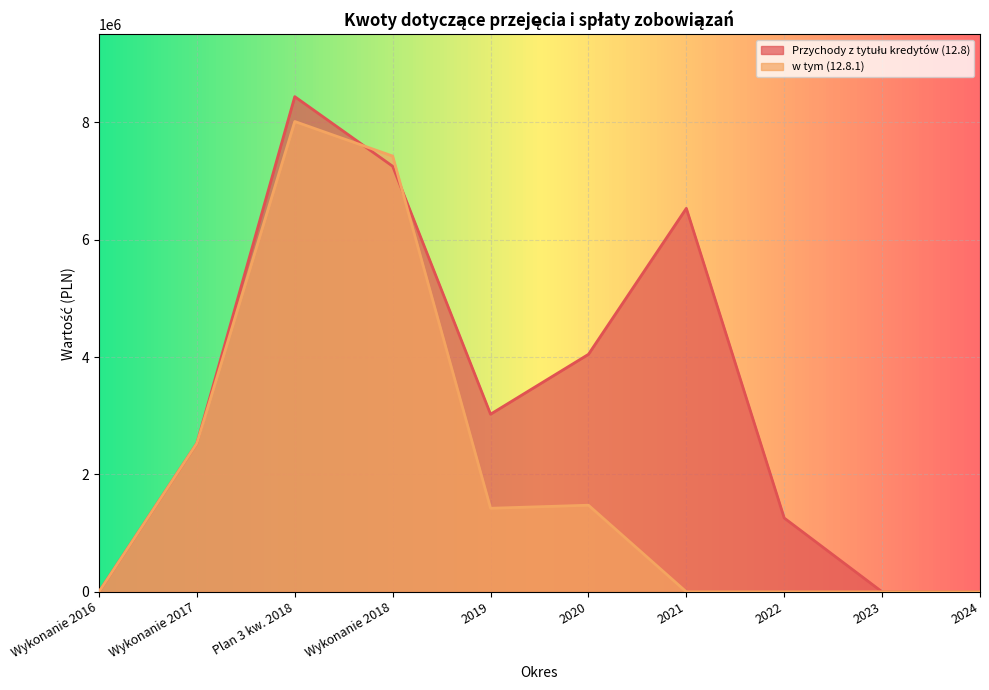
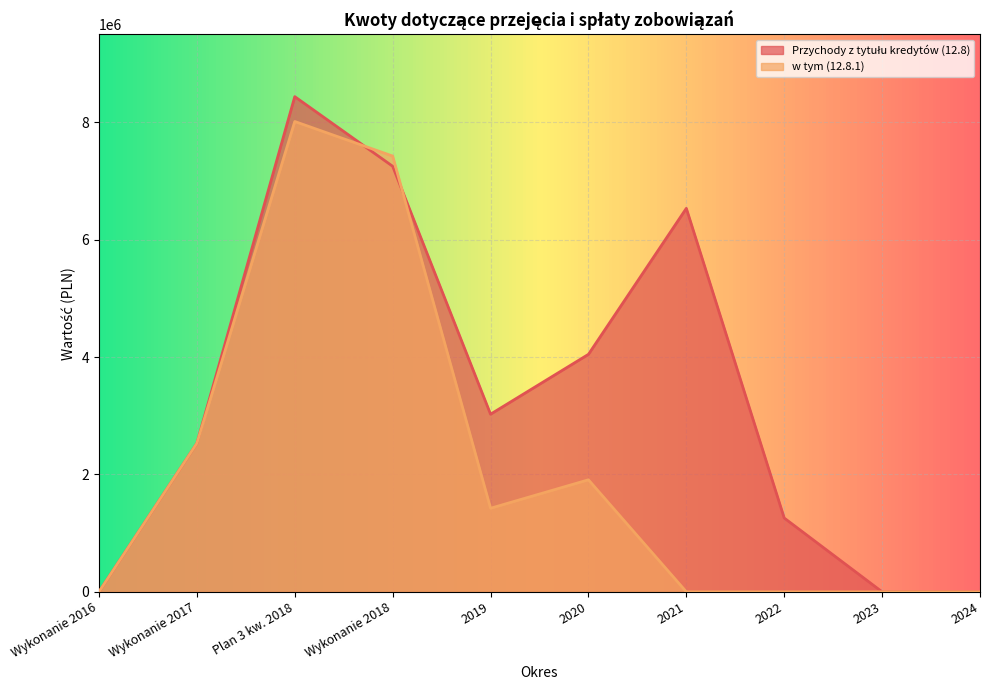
w tym (12.8.1), 2020: 1500000 -> 1900000
